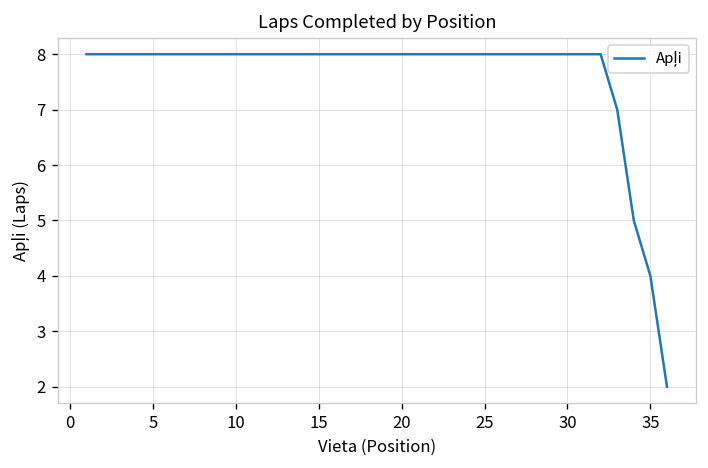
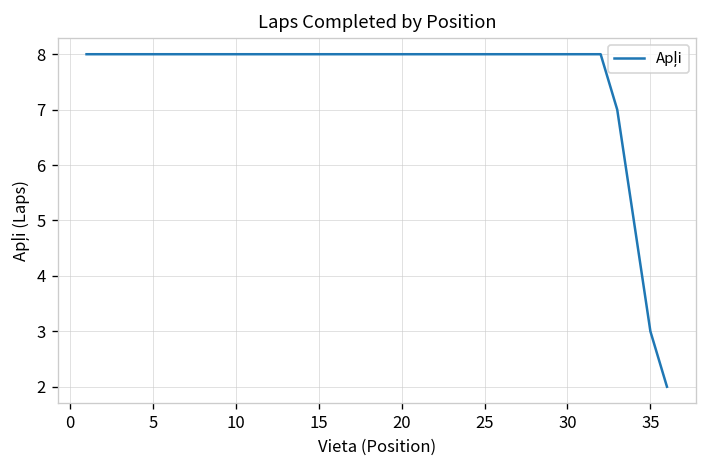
35: 4 -> 3
